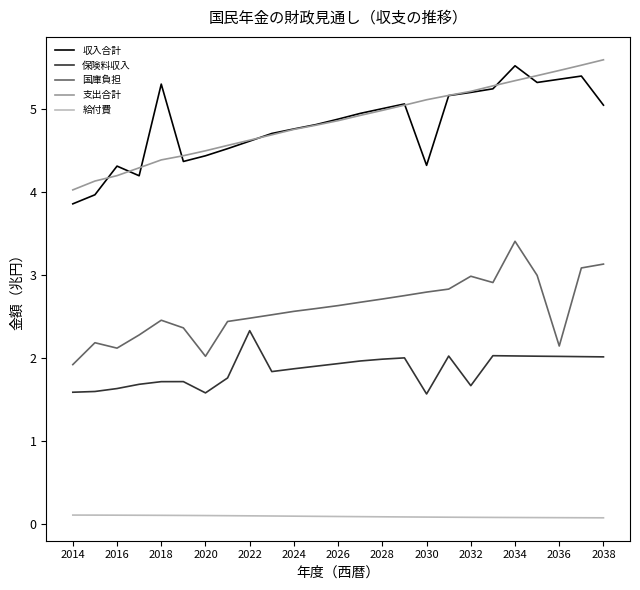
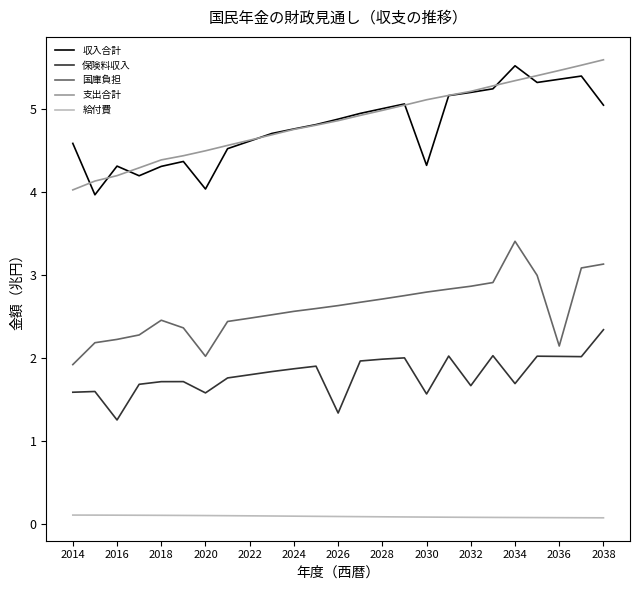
収入合計, 2014: 3.9 -> 4.6
保険料収入, 2016: 1.6 -> 1.2
国庫負担, 2016: 2.1 -> 2.2
収入合計, 2018: 5.3 -> 4.3
収入合計, 2020: 4.4 -> 4.0
保険料収入, 2022: 2.3 -> 1.8
保険料収入, 2026: 1.9 -> 1.3
国庫負担, 2032: 3.0 -> 2.9
保険料収入, 2034: 2.0 -> 1.7
保険料収入, 2038: 2.0 -> 2.3
